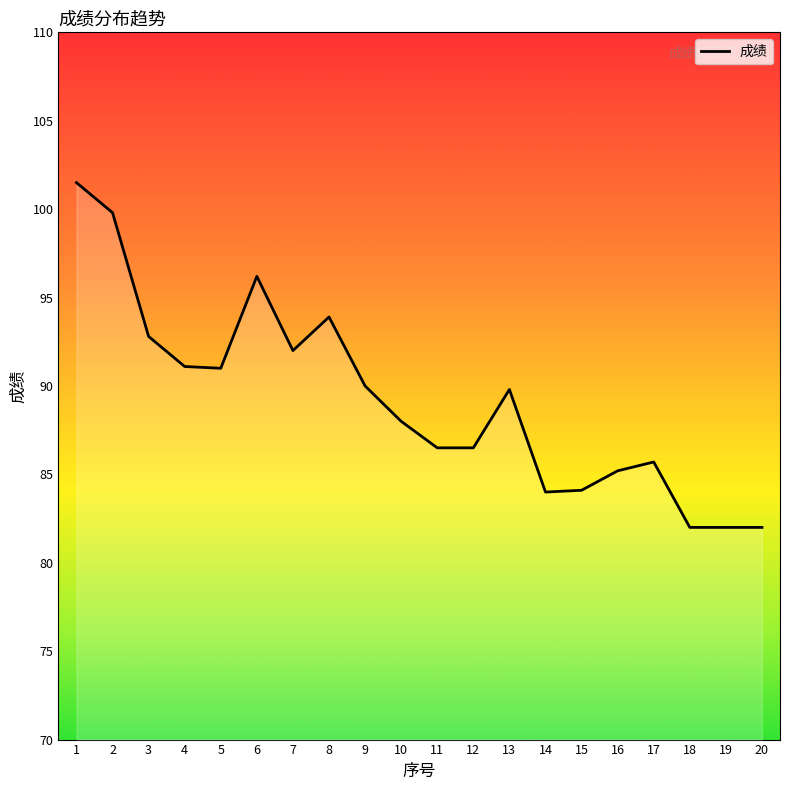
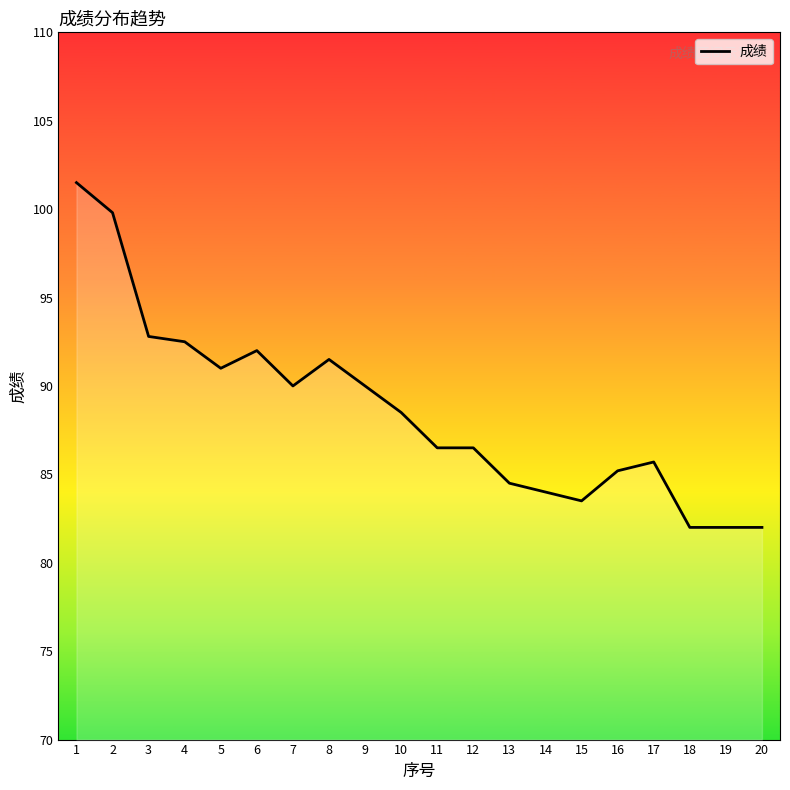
4: 91.1 -> 92.5
6: 96.2 -> 92.0
7: 92 -> 90
8: 93.9 -> 91.5
10: 88.0 -> 88.5
13: 89.8 -> 84.5
15: 84.1 -> 83.5
